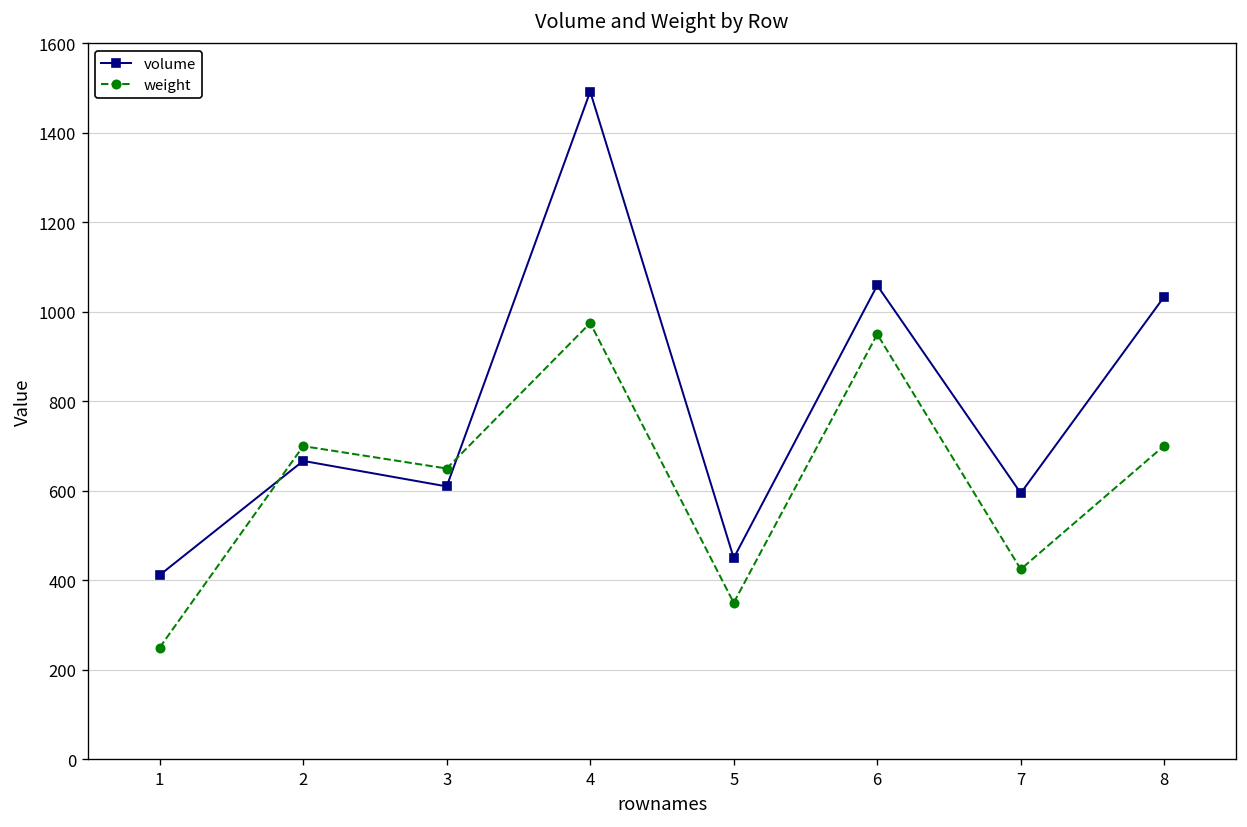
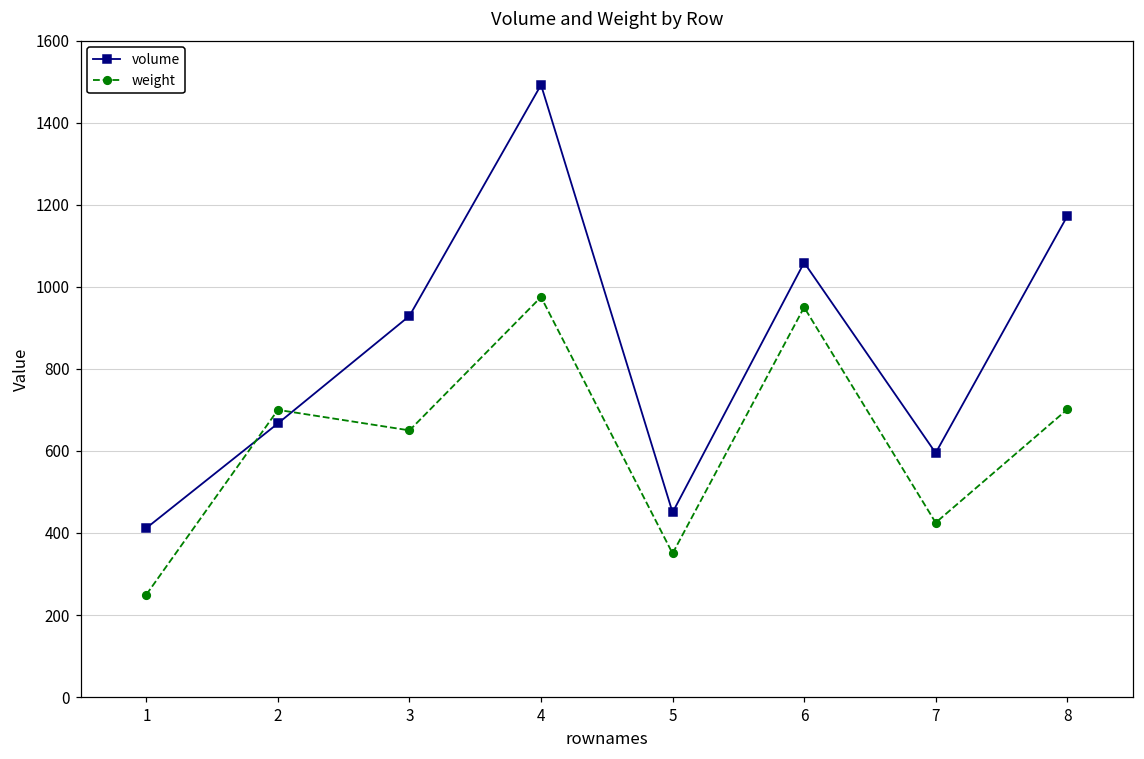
volume, 3: 610 -> 930
volume, 8: 1030 -> 1170
